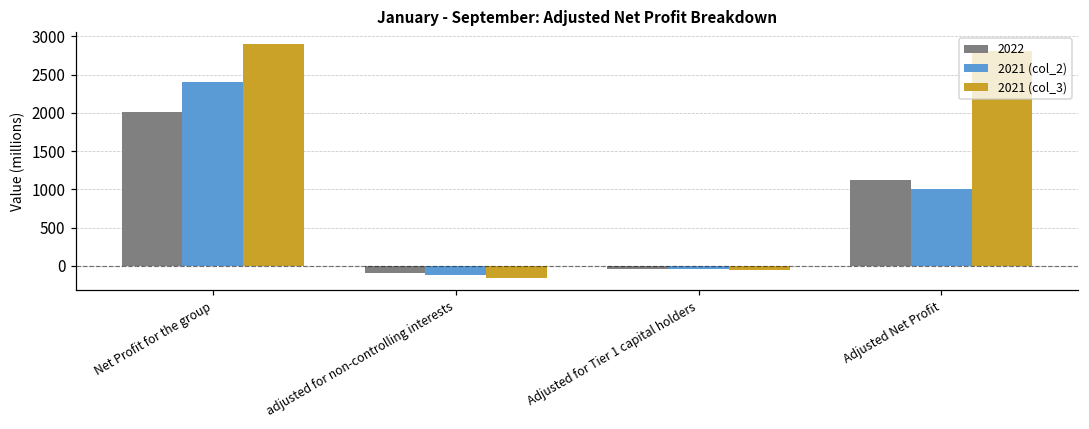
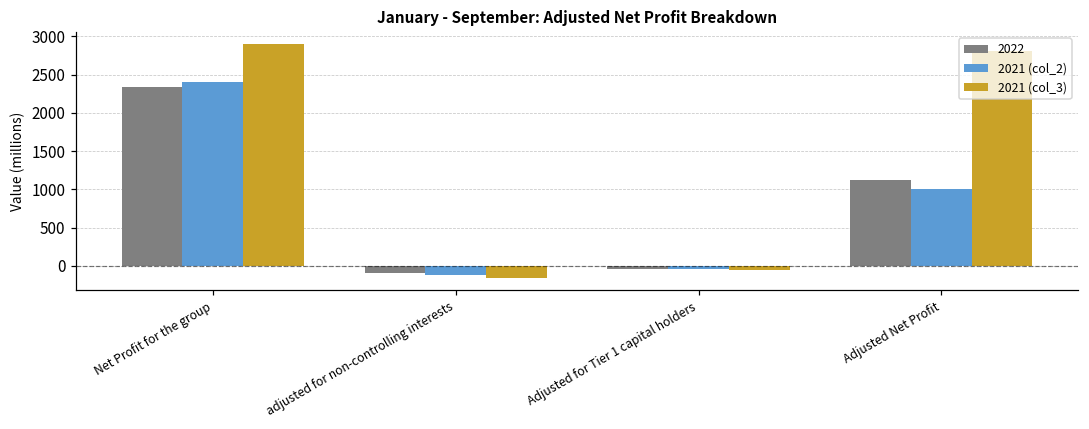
2022, Net Profit for the group: 2000 -> 2300
